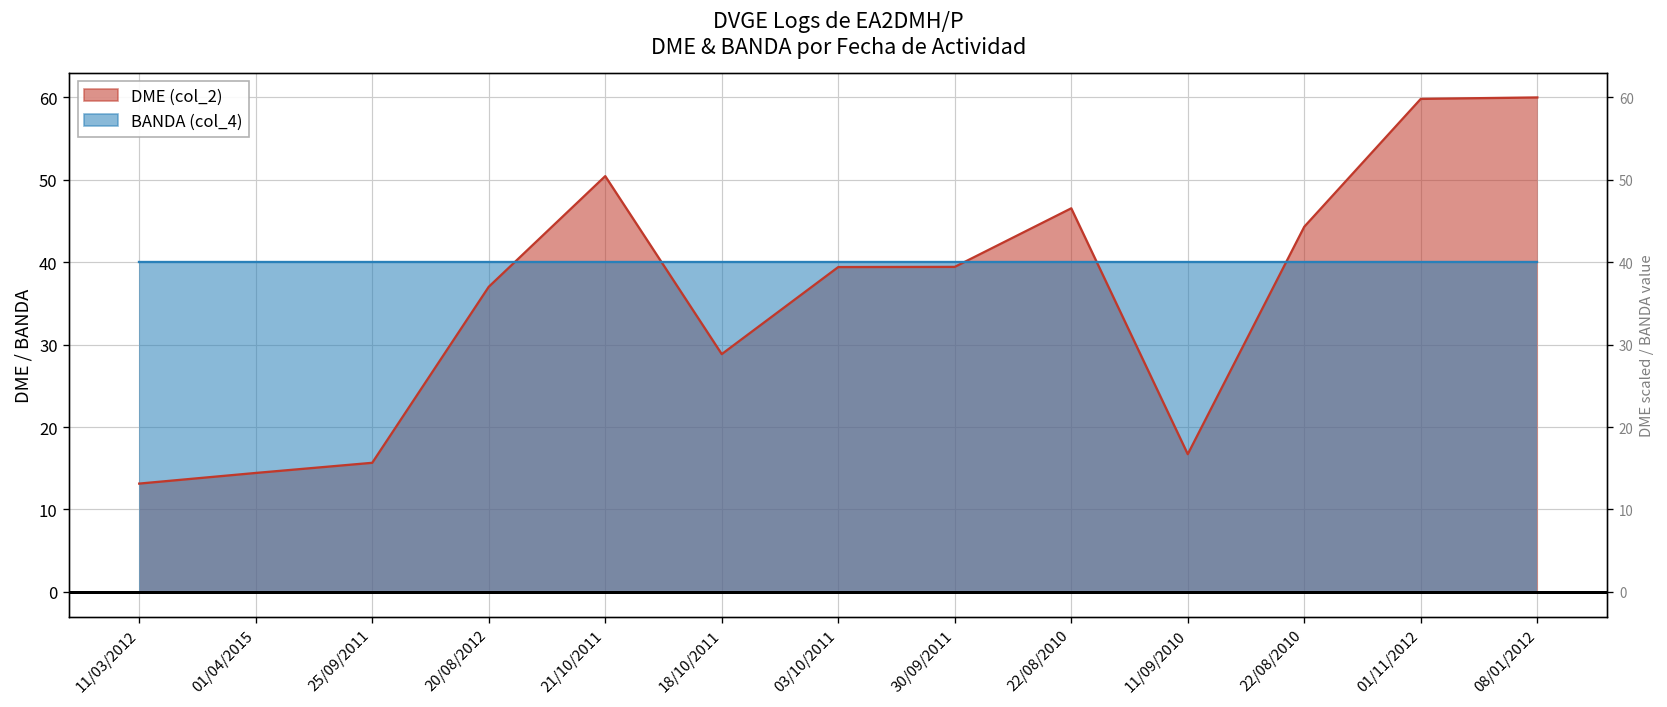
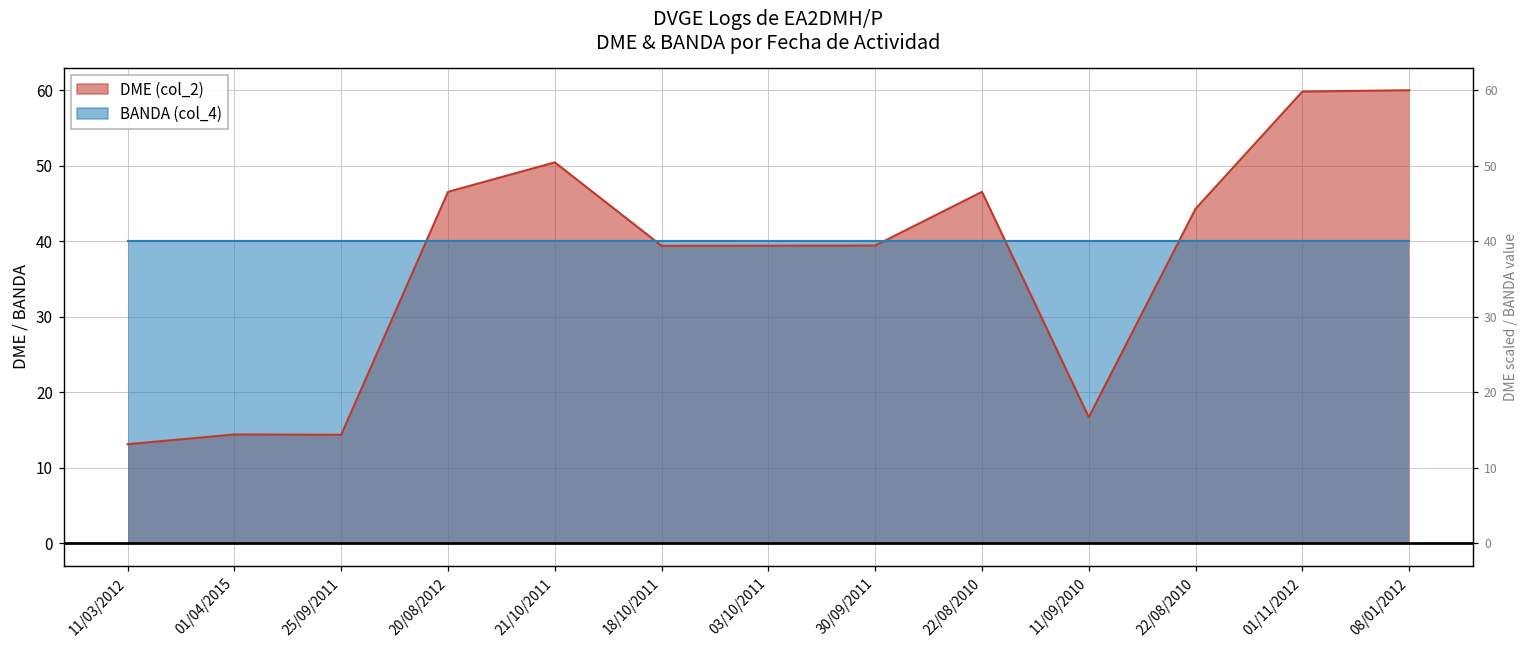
DME (col_2), 25/09/2011: 16 -> 14
DME (col_2), 20/08/2012: 37 -> 47
DME (col_2), 18/10/2011: 29 -> 39
